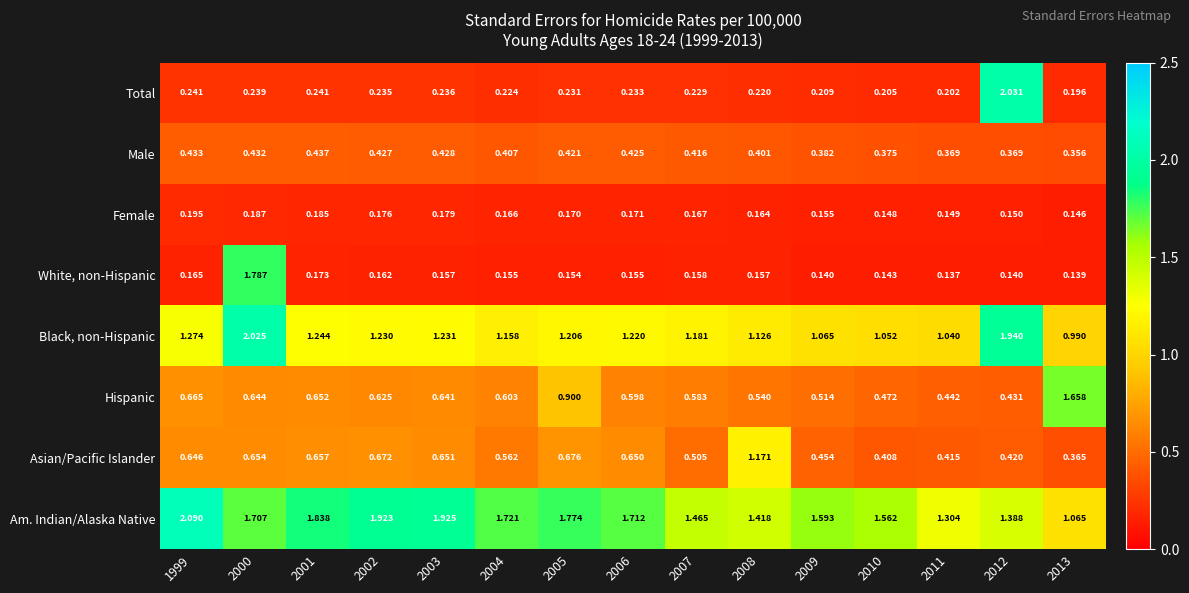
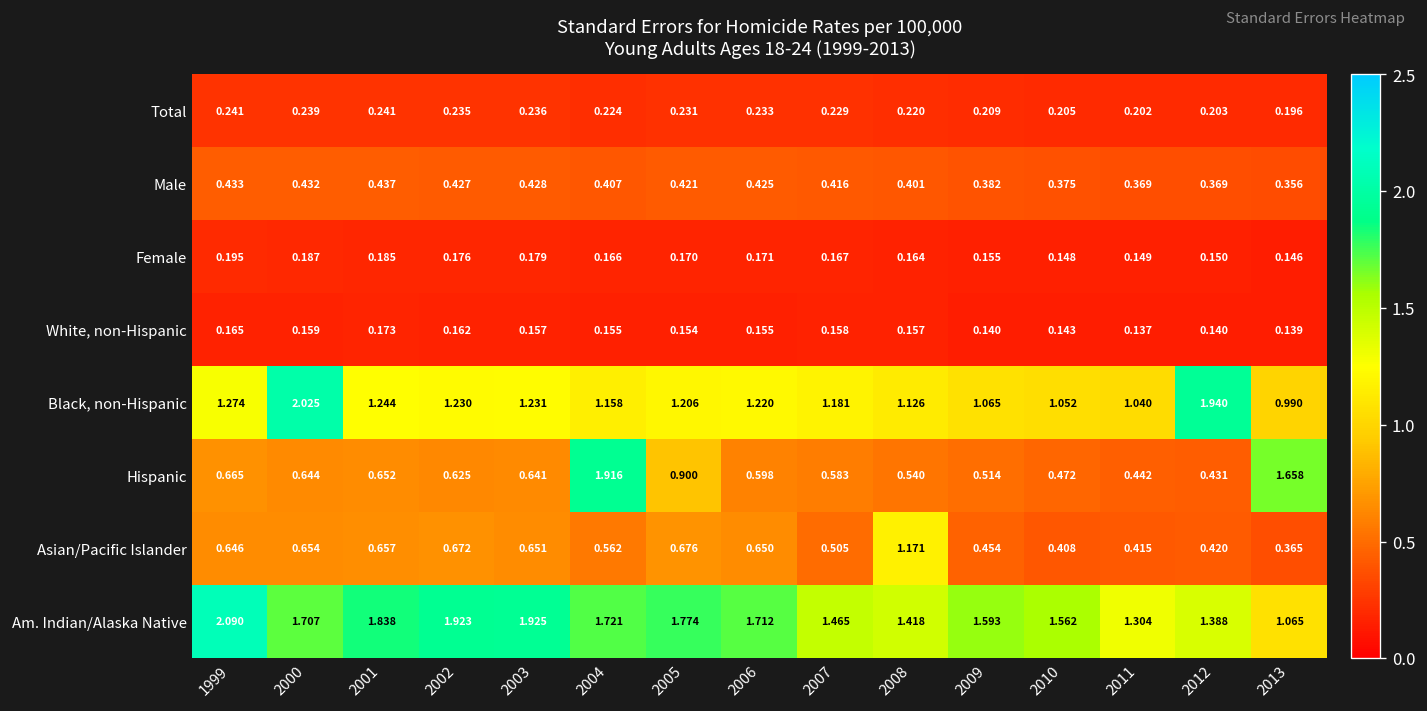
Total, 2012: 2.031 -> 0.203
White, non-Hispanic, 2000: 1.787 -> 0.159
Hispanic, 2004: 0.603 -> 1.916
